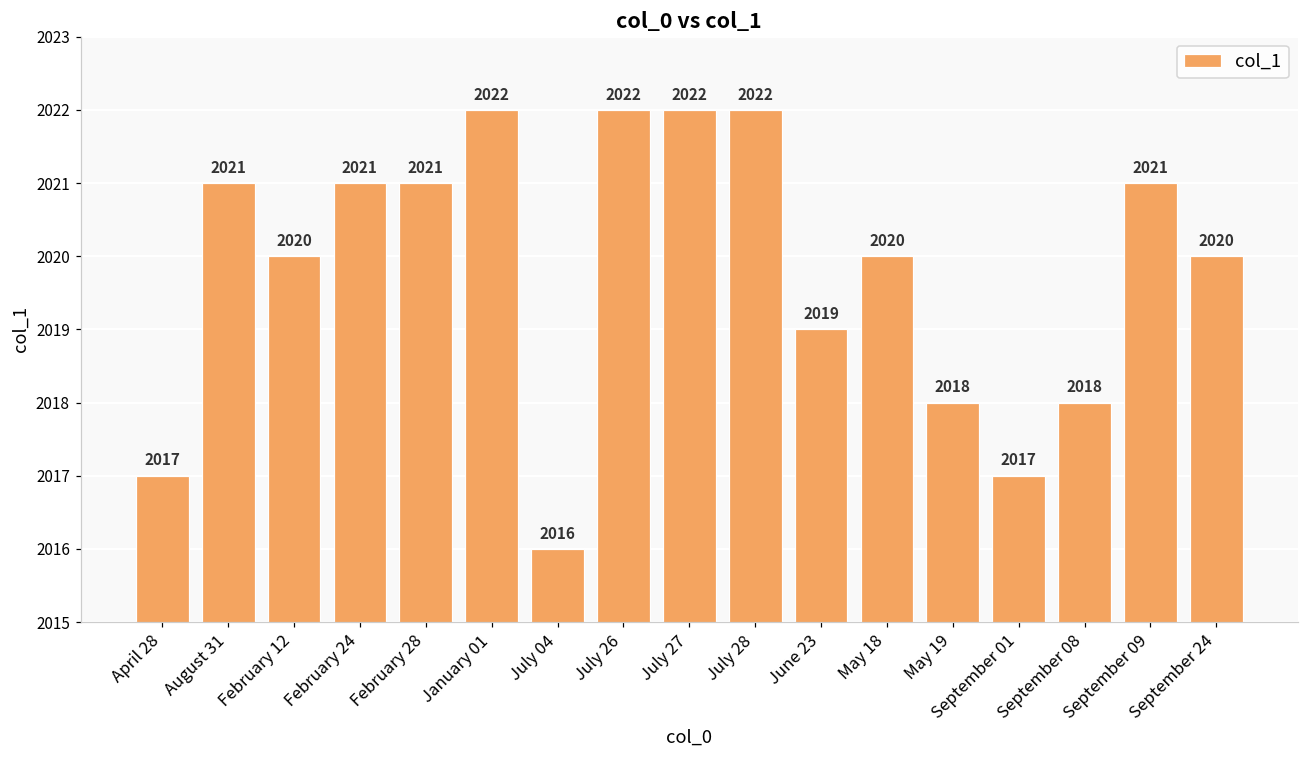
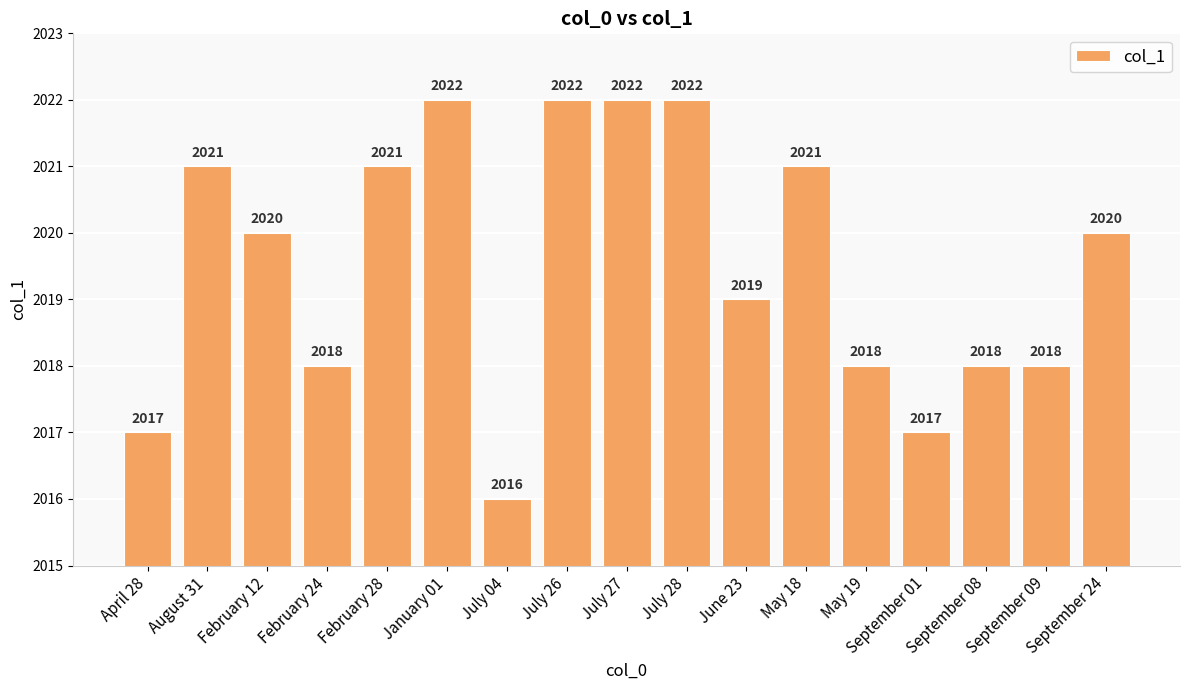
February 24: 2021 -> 2018
May 18: 2020 -> 2021
September 09: 2021 -> 2018
